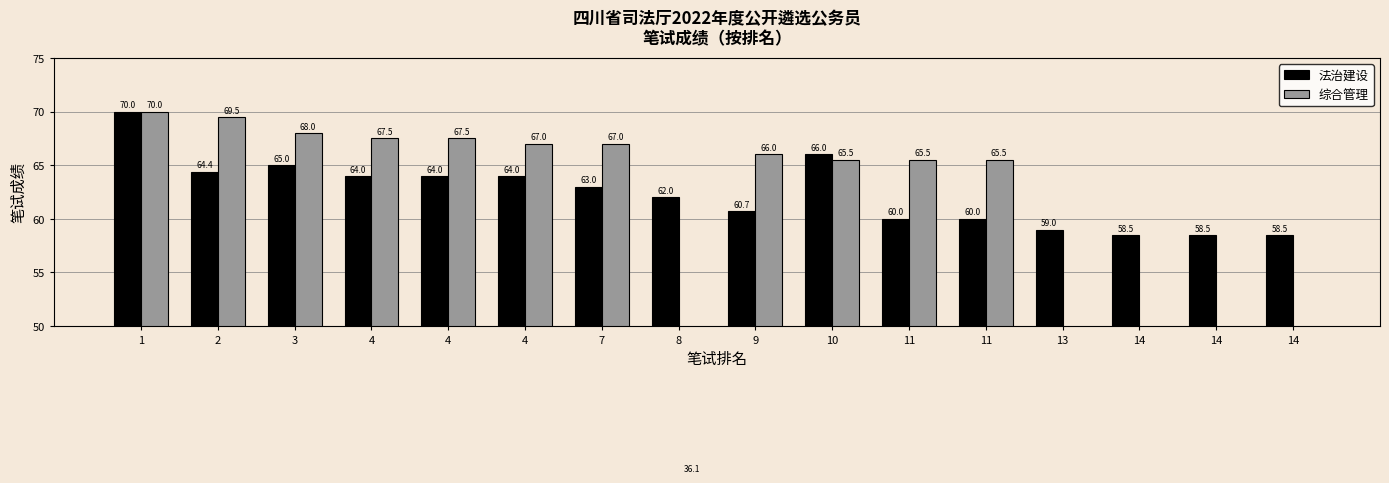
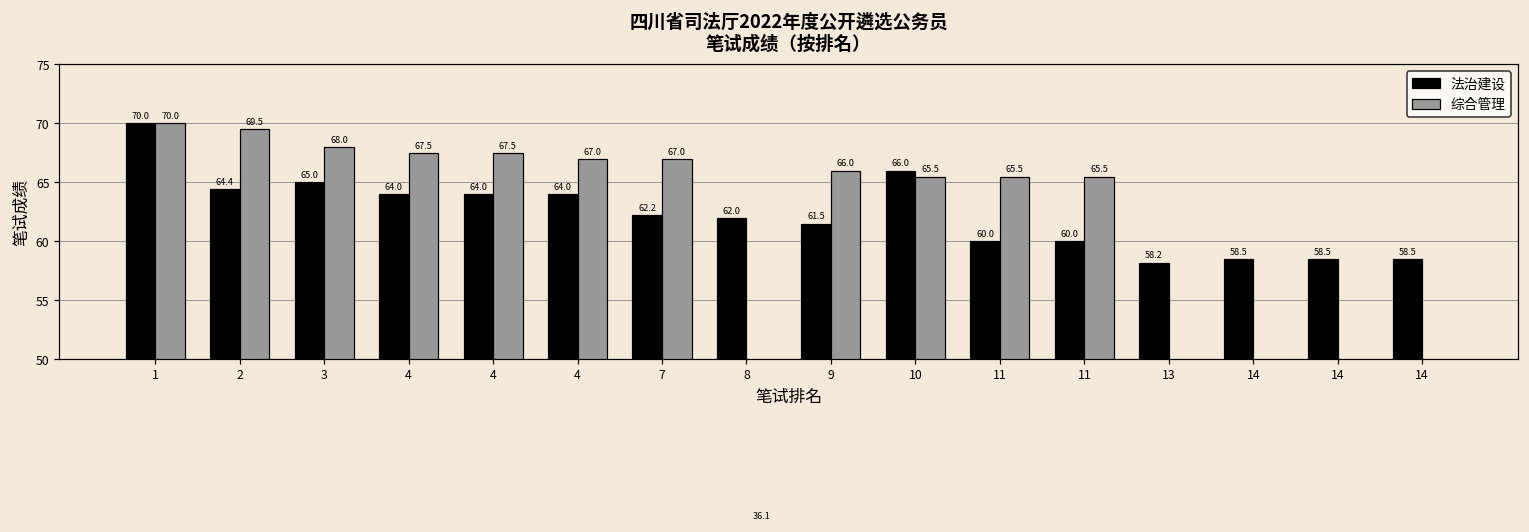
法治建设, 7: 63.0 -> 62.2
法治建设, 9: 60.7 -> 61.5
法治建设, 13: 59.0 -> 58.2
